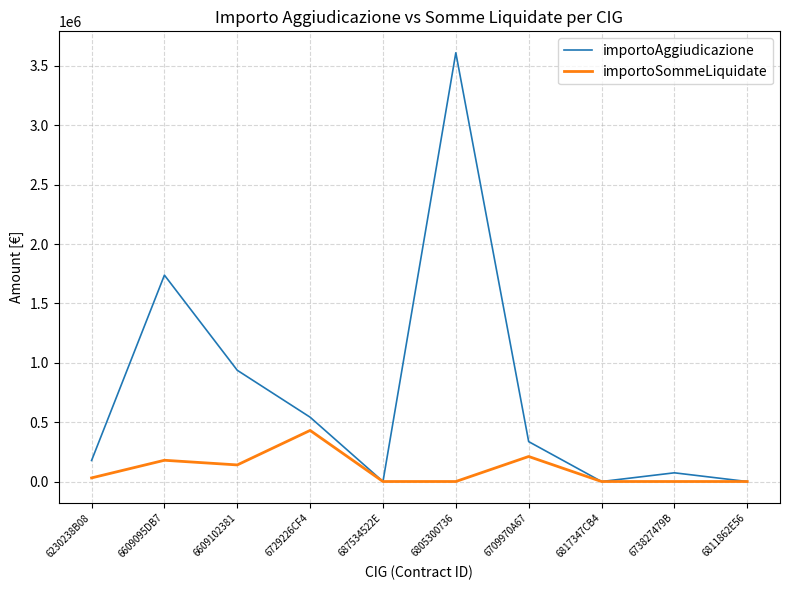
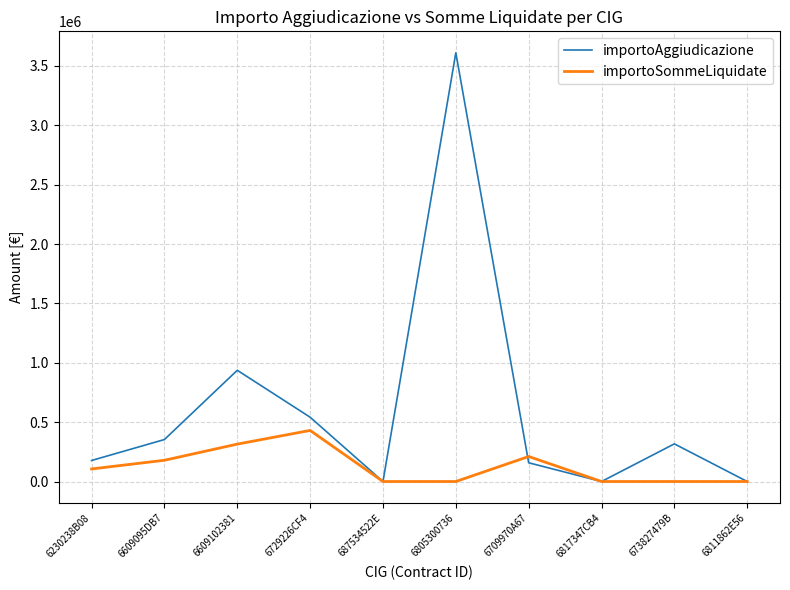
importoSommeLiquidate, 6230238B08: 30000 -> 110000
importoAggiudicazione, 6609095DB7: 1740000 -> 350000
importoSommeLiquidate, 6609102381: 140000 -> 320000
importoAggiudicazione, 6709970A67: 340000 -> 160000
importoAggiudicazione, 673827479B: 70000 -> 320000
